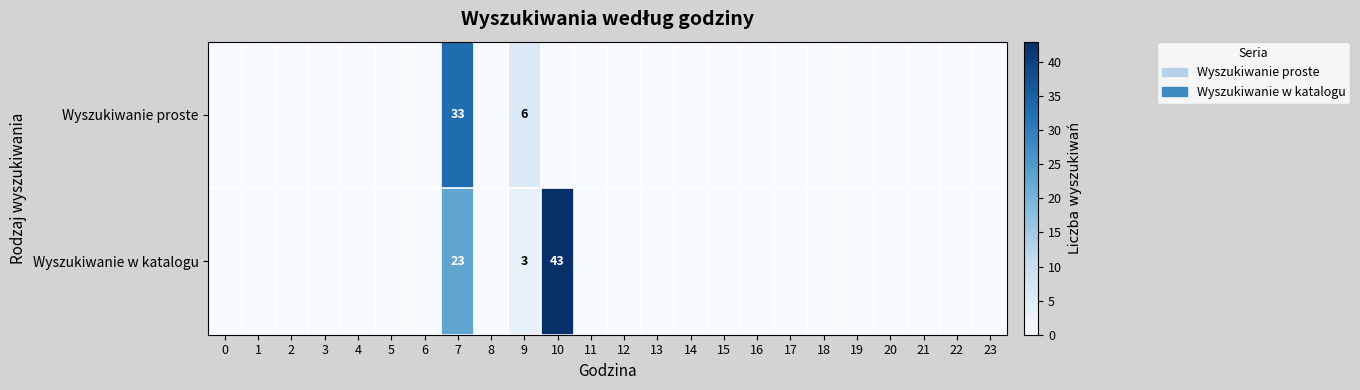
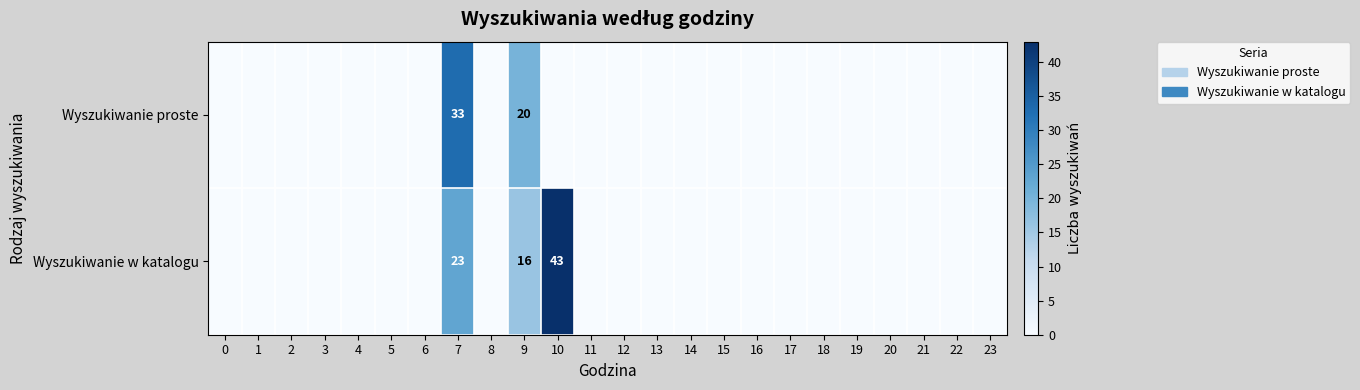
Wyszukiwanie proste, 9: 6 -> 20
Wyszukiwanie w katalogu, 9: 3 -> 16
